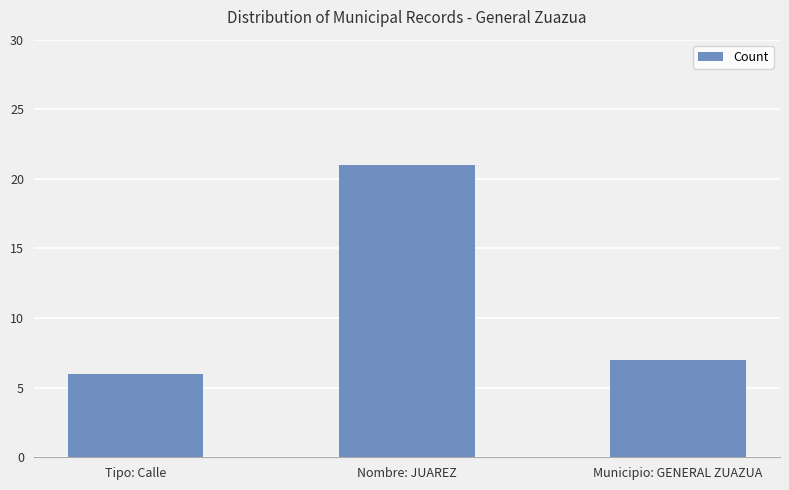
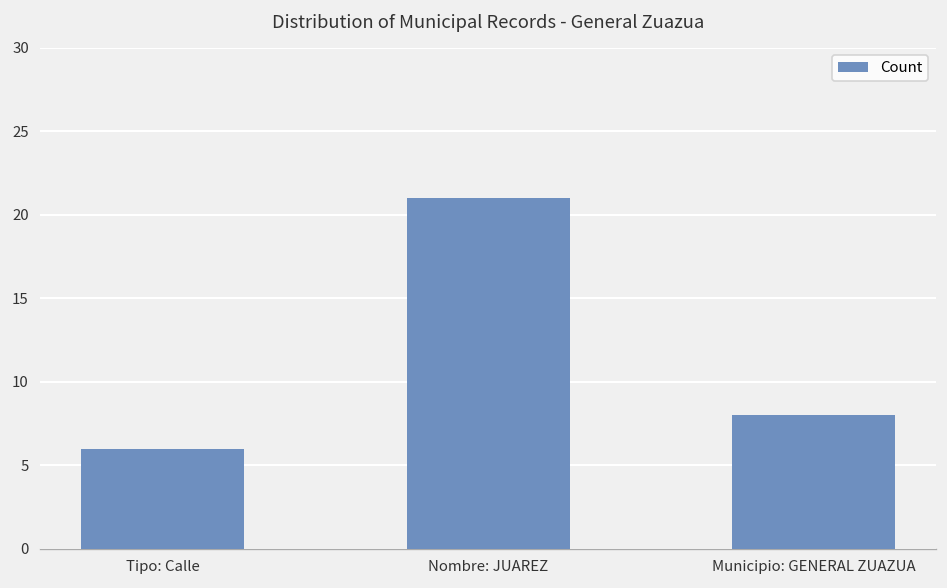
Municipio: GENERAL ZUAZUA: 7 -> 8
